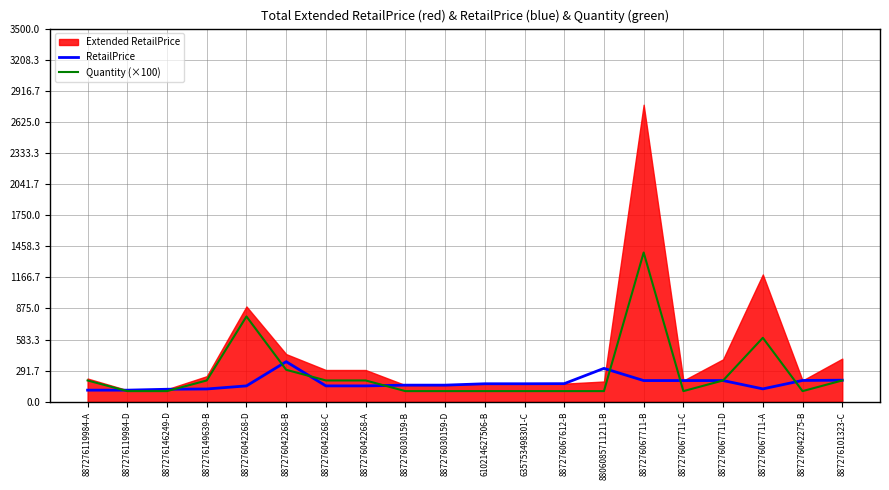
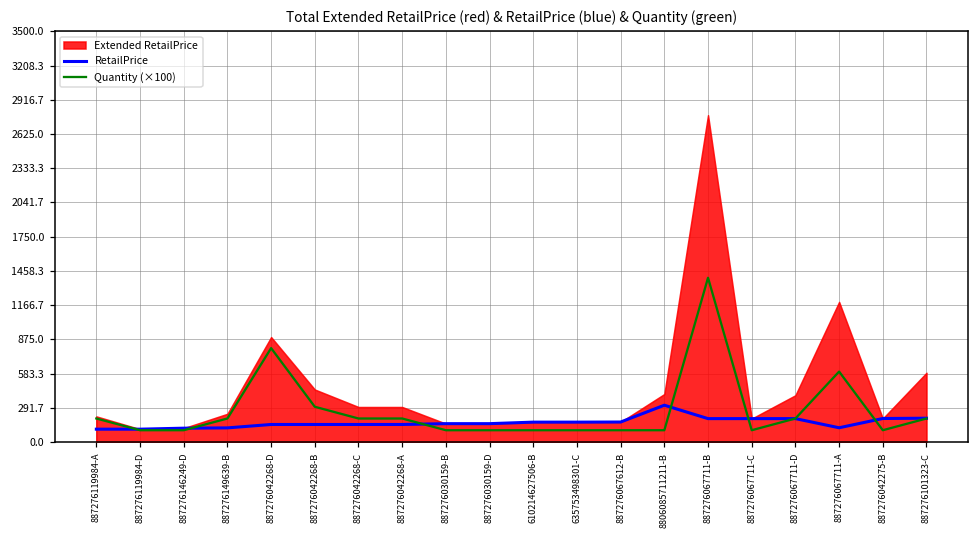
RetailPrice, 887276042268-B: 380 -> 150
Extended RetailPrice, 8806085711211-B: 190 -> 410
Extended RetailPrice, 887276101323-C: 400 -> 590
